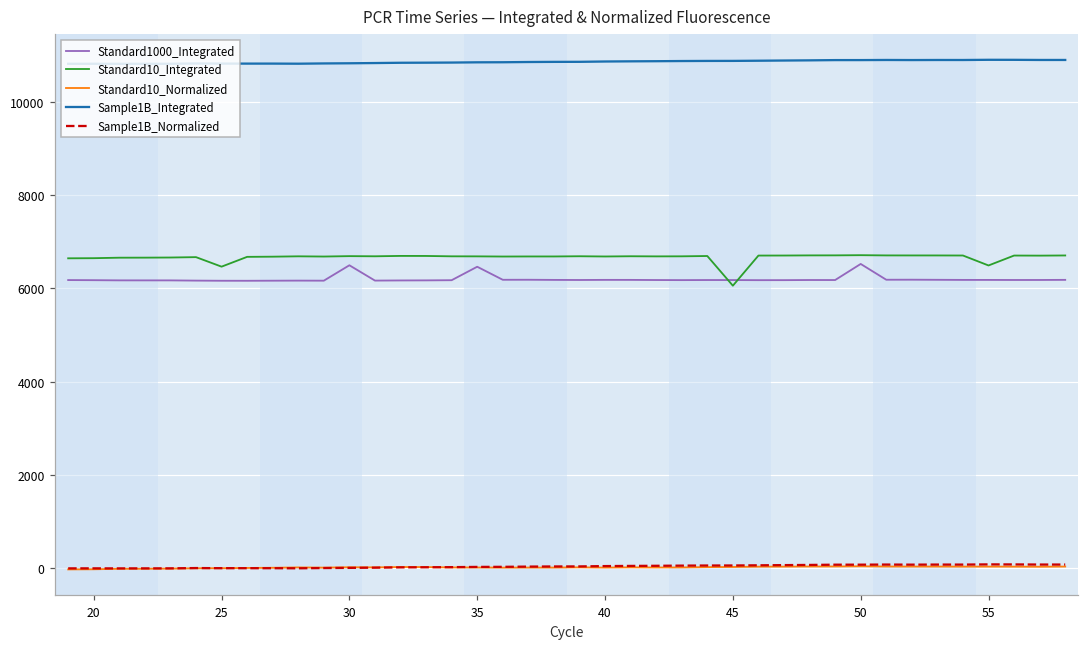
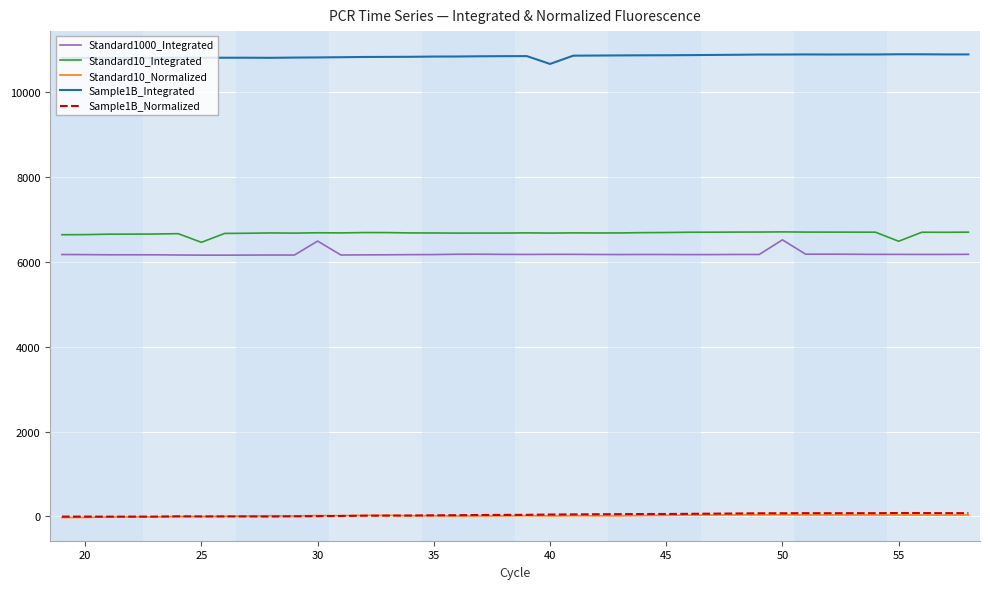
Standard1000_Integrated, 35: 6500 -> 6200
Sample1B_Integrated, 40: 10900 -> 10700
Standard10_Integrated, 45: 6100 -> 6700
